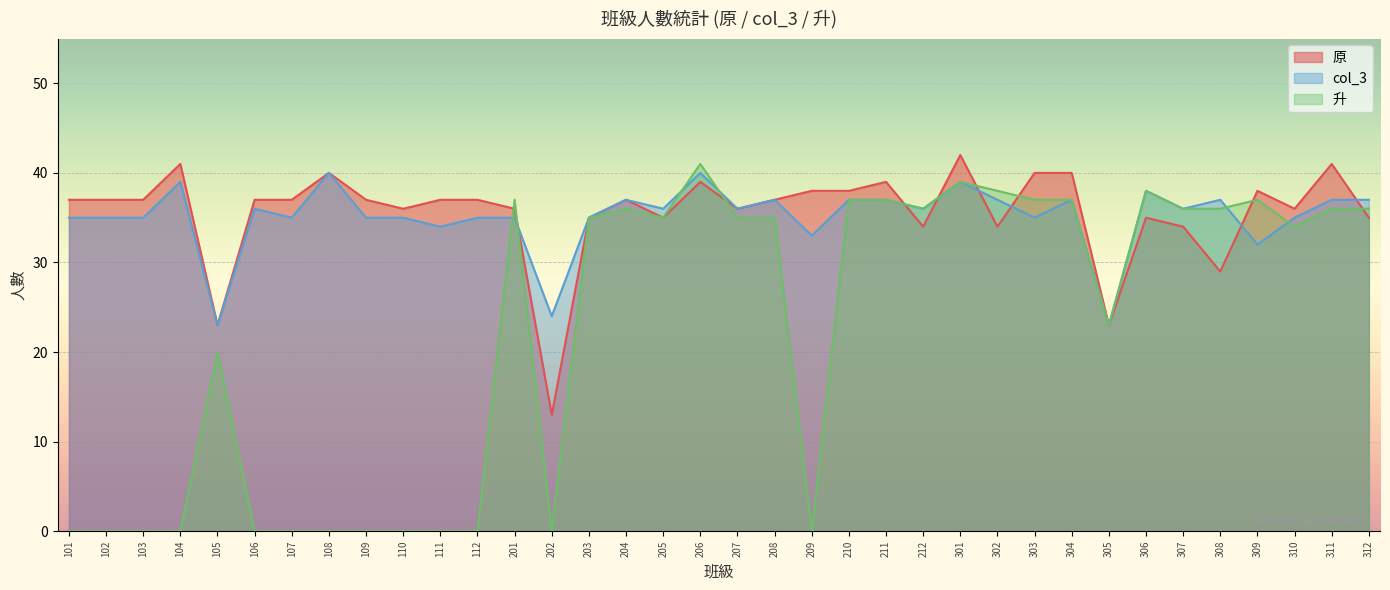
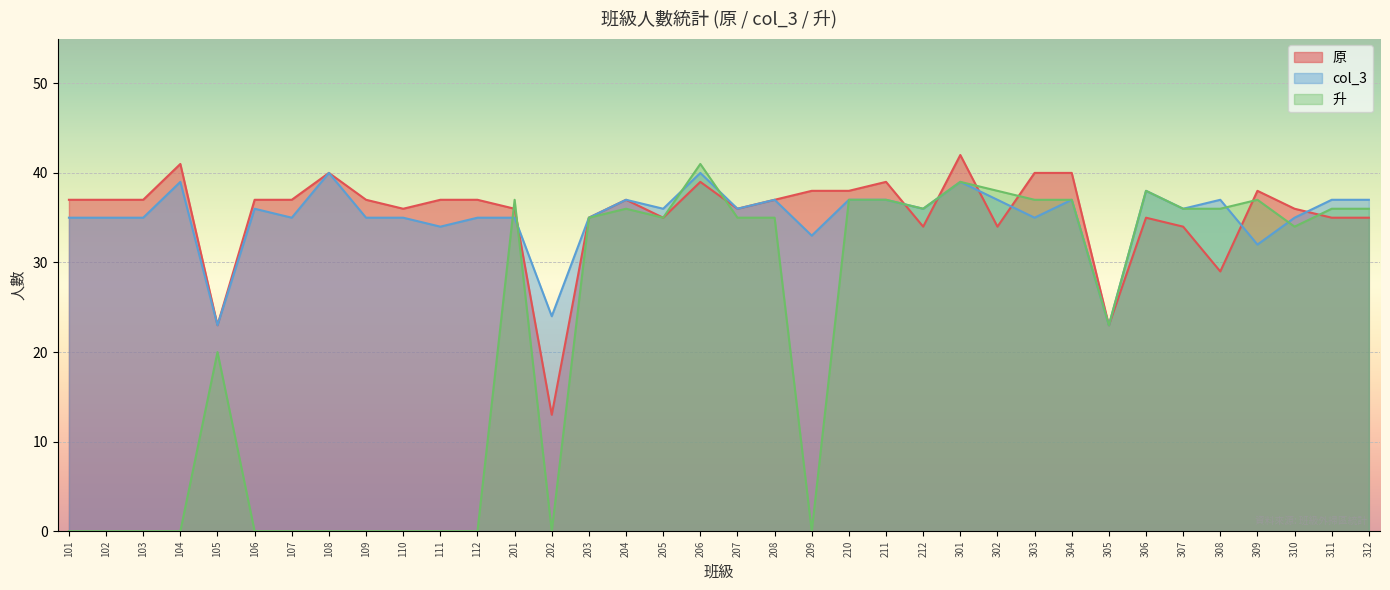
原, 311: 41 -> 35
